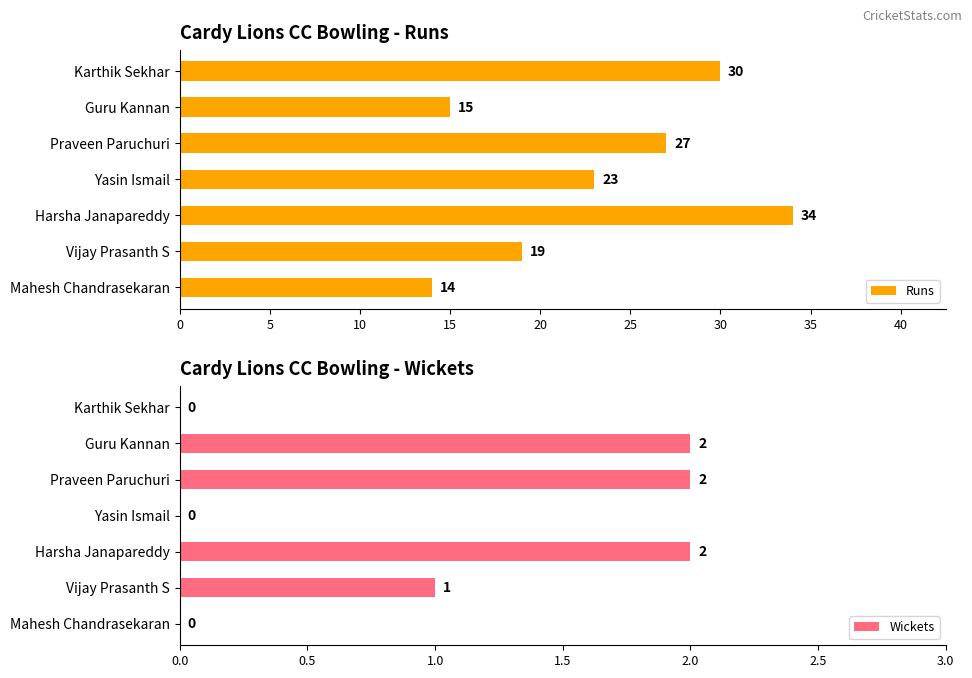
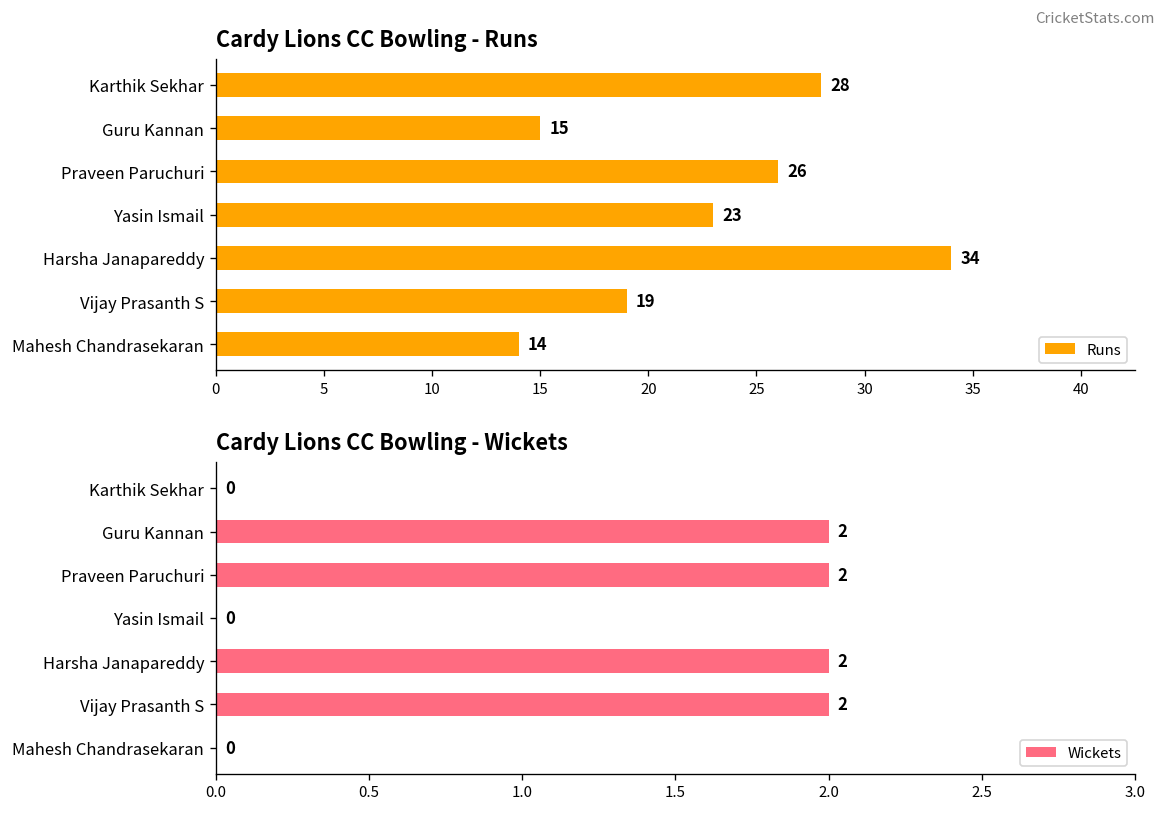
Cardy Lions CC Bowling - Runs, Karthik Sekhar: 30 -> 28
Cardy Lions CC Bowling - Runs, Praveen Paruchuri: 27 -> 26
Cardy Lions CC Bowling - Wickets, Vijay Prasanth S: 1 -> 2
